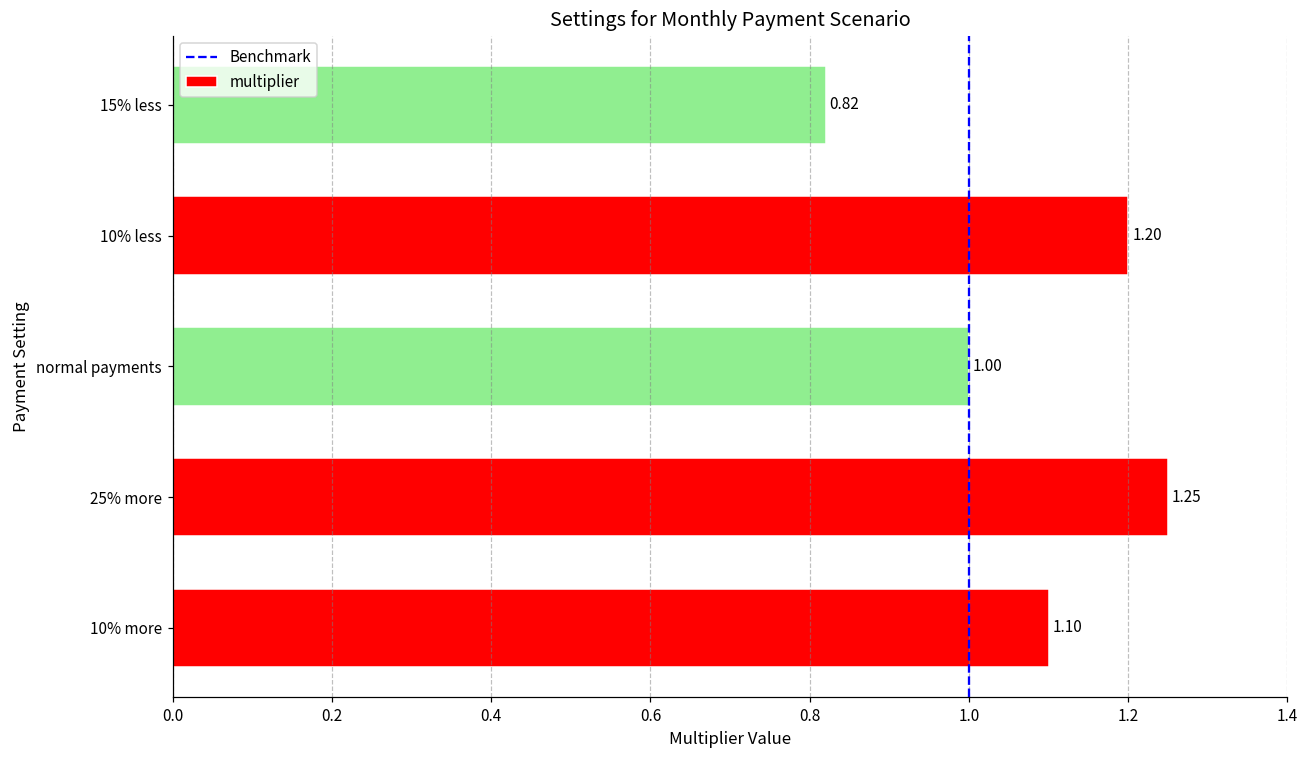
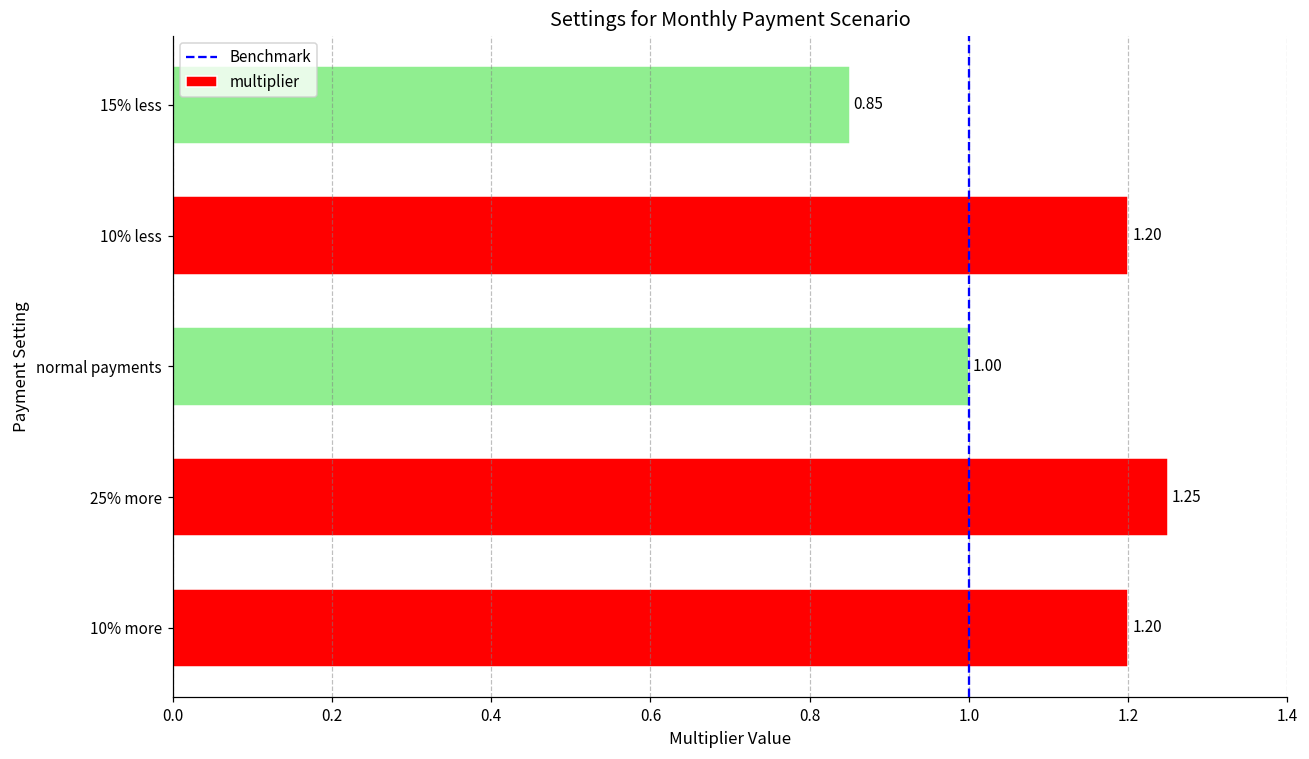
15% less: 0.82 -> 0.85
10% more: 1.10 -> 1.20
